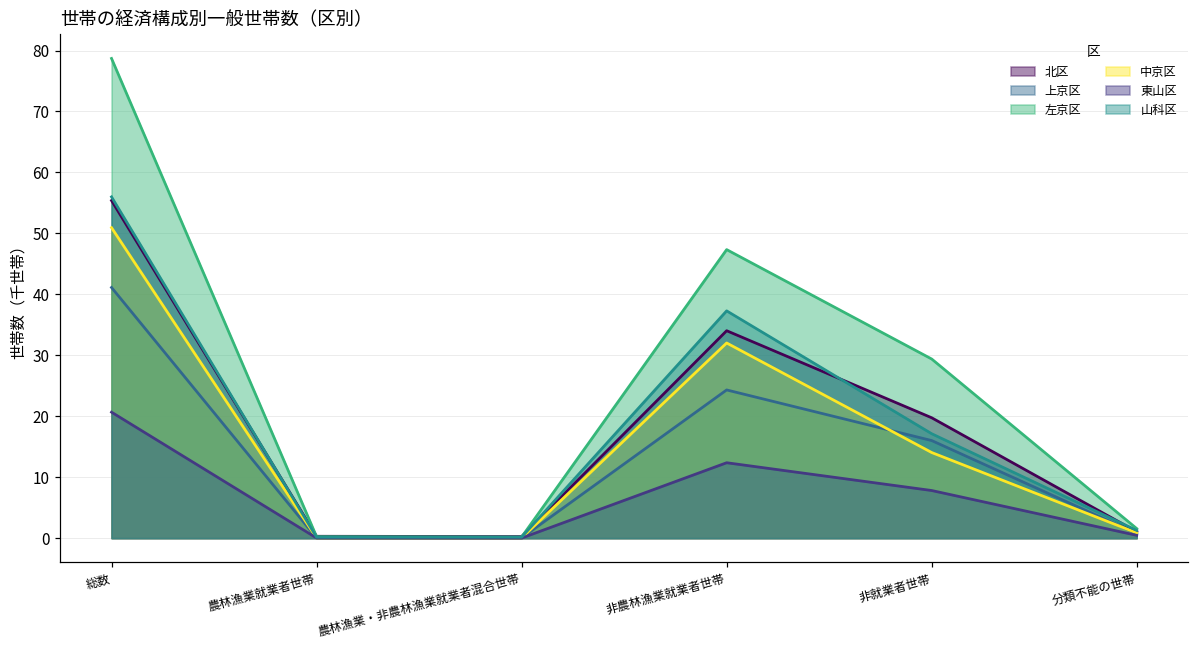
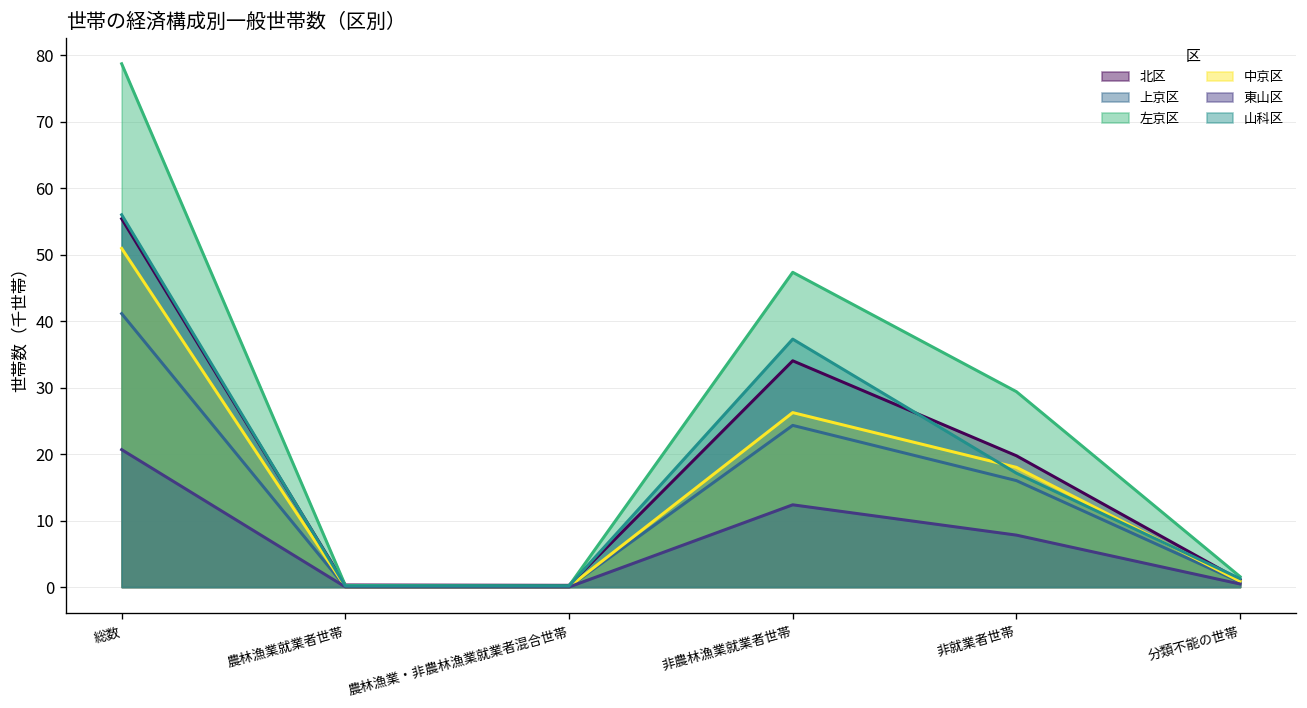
中京区, 非農林漁業就業者世帯: 32 -> 26
中京区, 非就業者世帯: 14 -> 18
